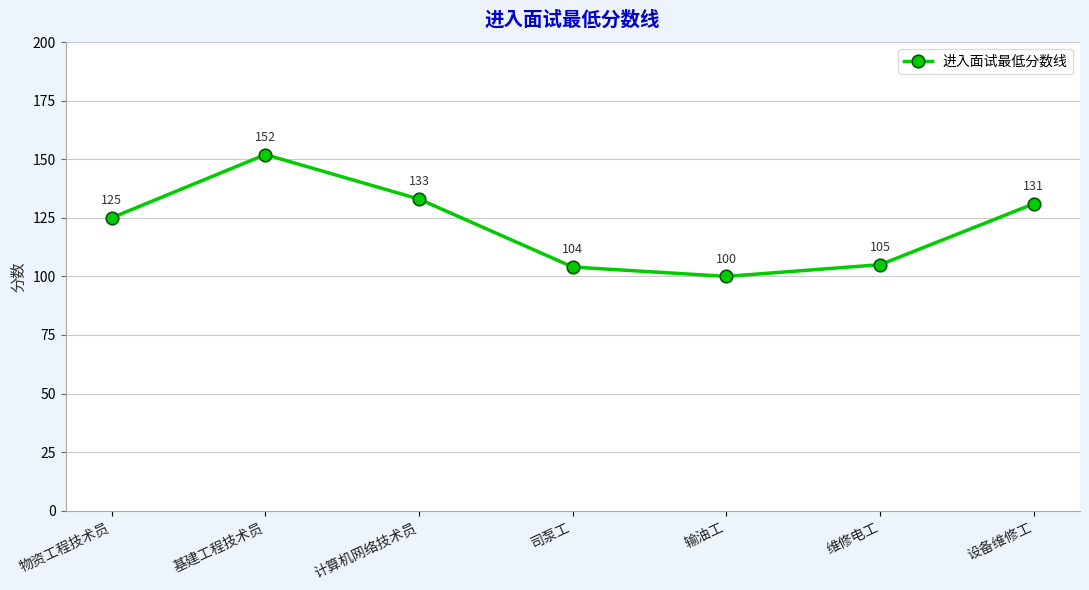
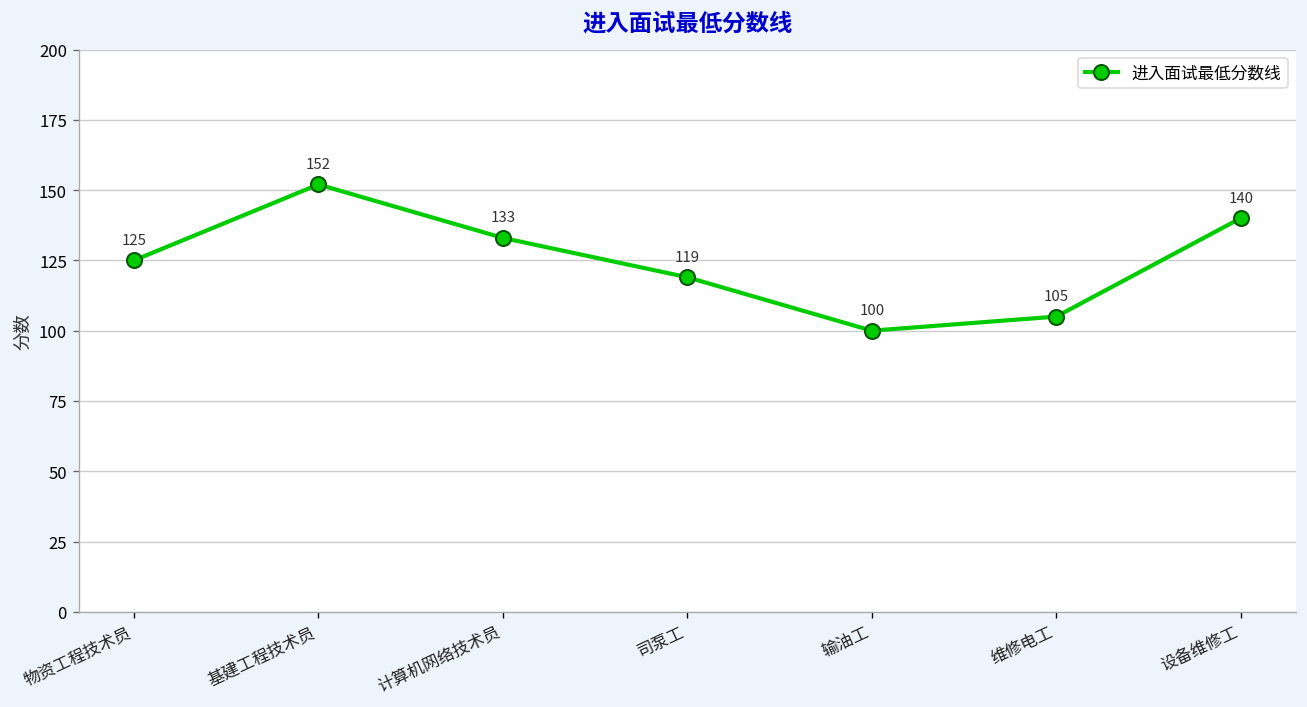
司泵工: 104 -> 119
设备维修工: 131 -> 140
